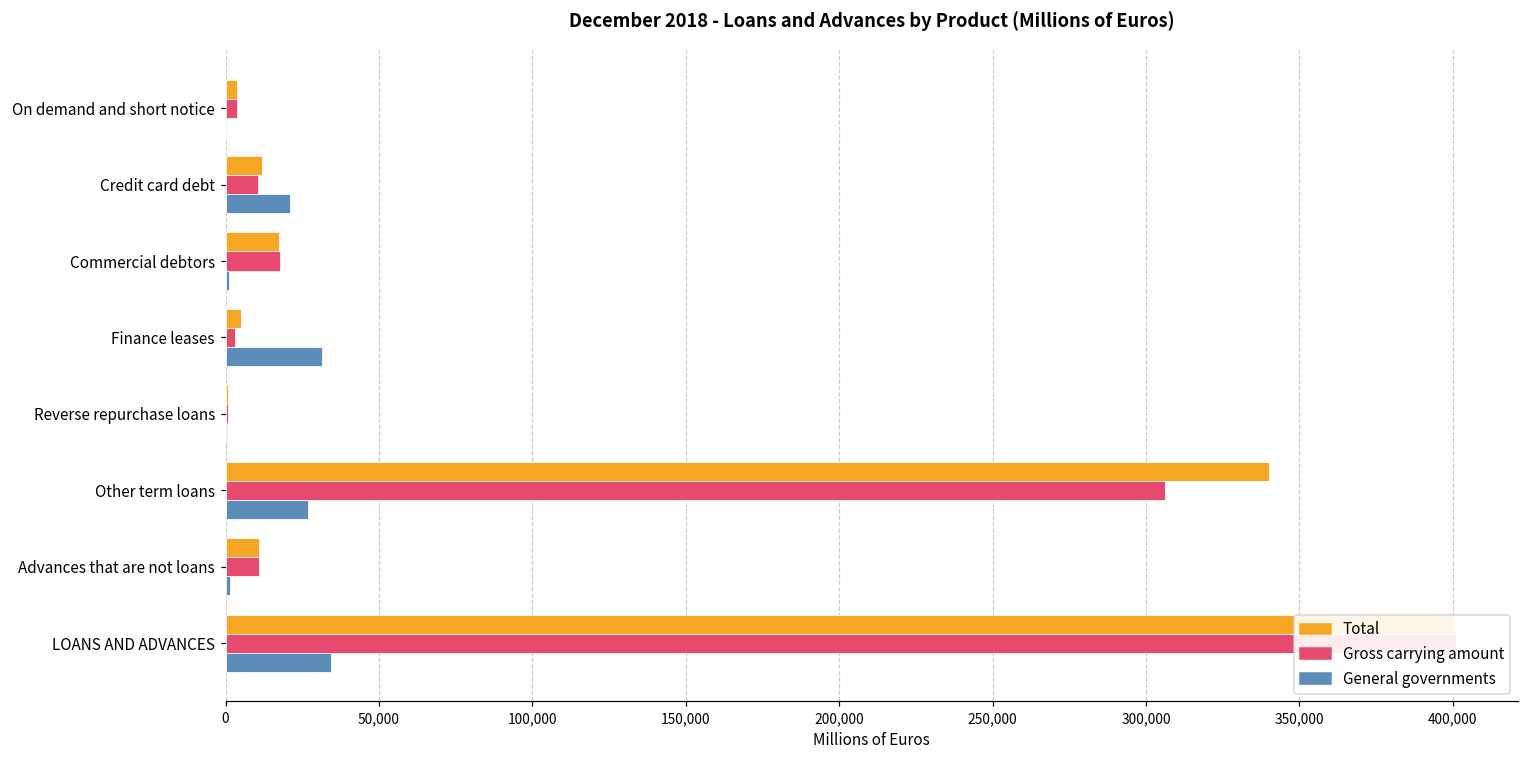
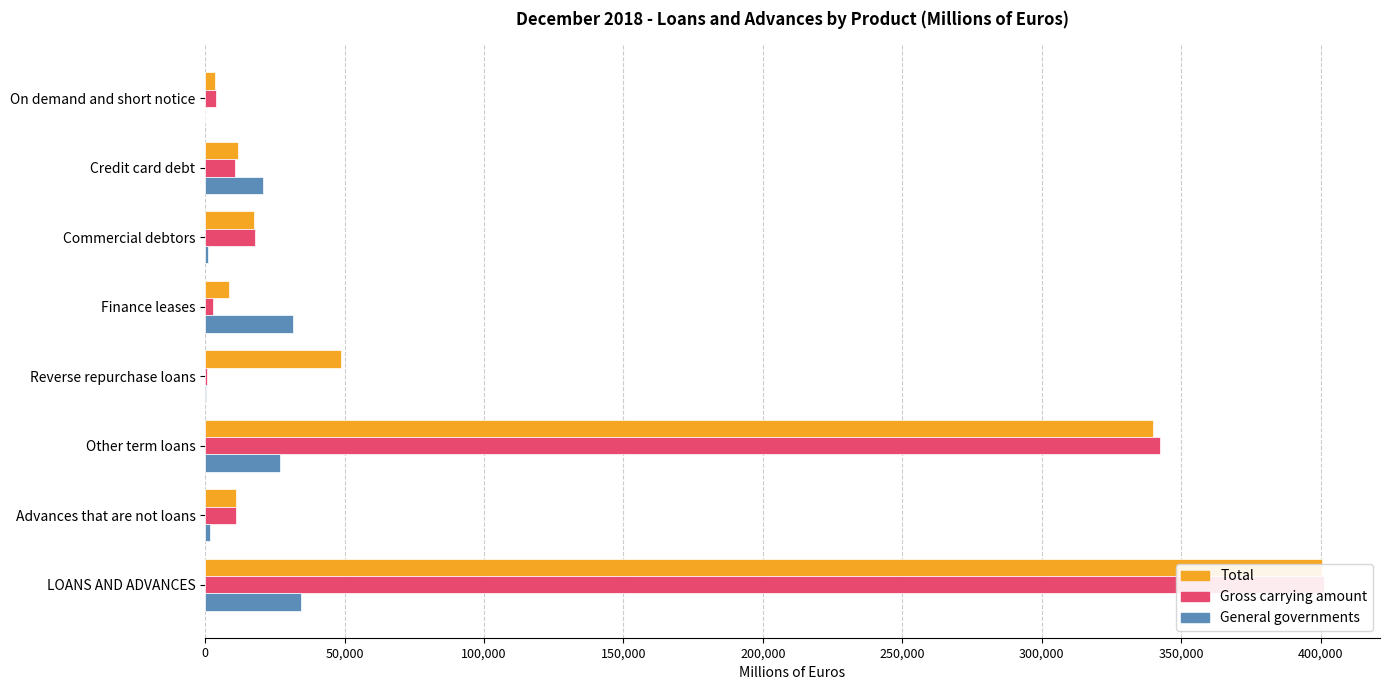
Total, Finance leases: 5,000 -> 9,000
Total, Reverse repurchase loans: 1,000 -> 49,000
Gross carrying amount, Other term loans: 306,000 -> 342,000
